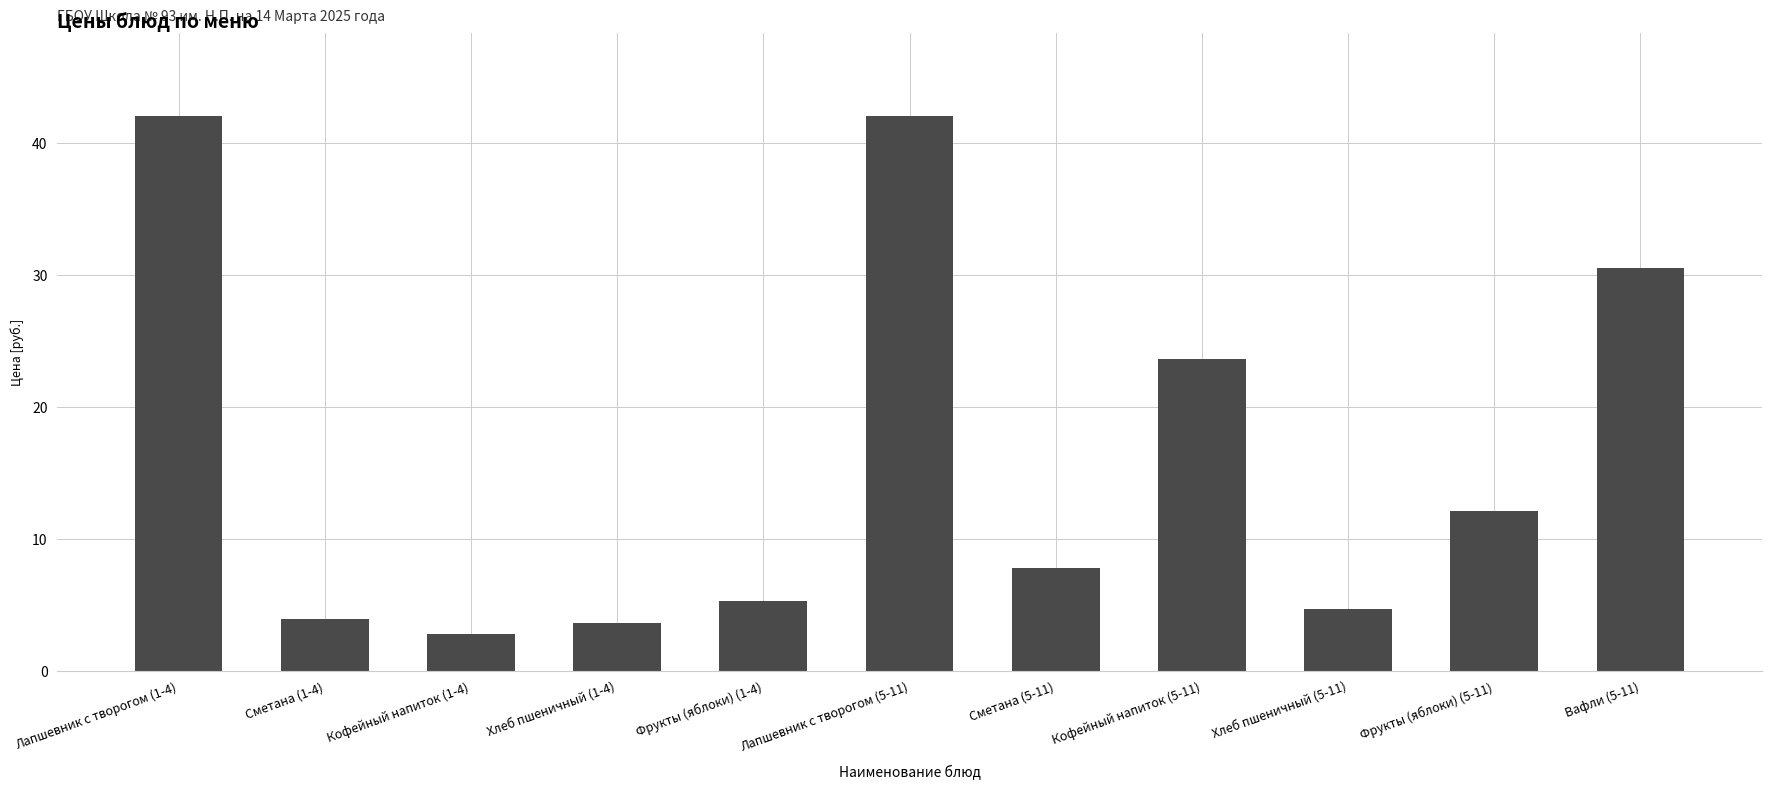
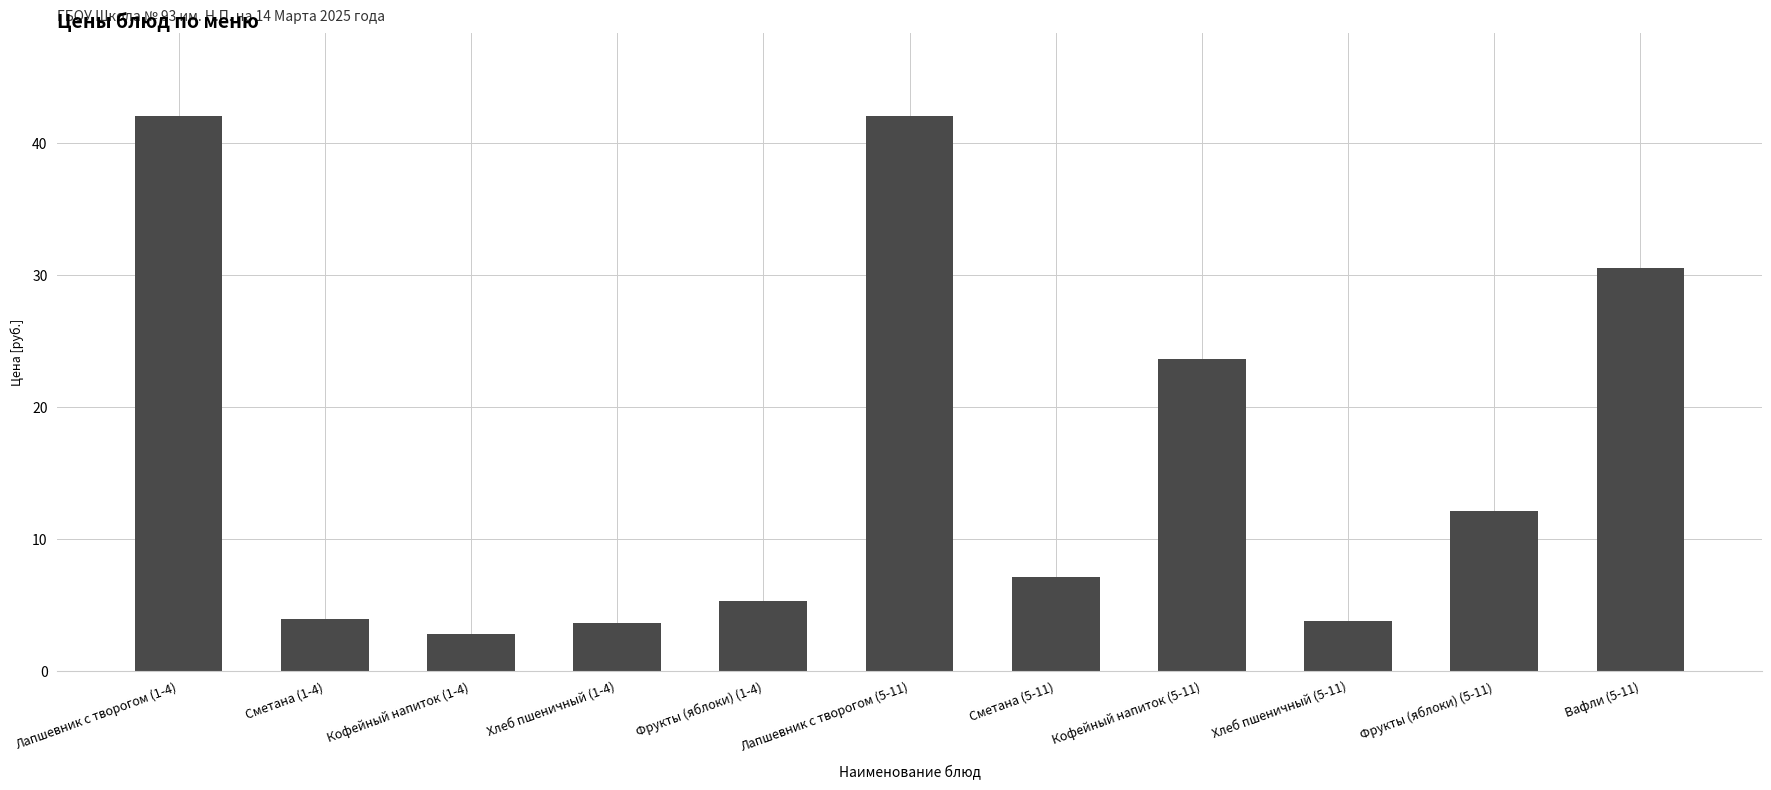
Сметана (5-11): 7.8 -> 7.1
Хлеб пшеничный (5-11): 4.7 -> 3.8
